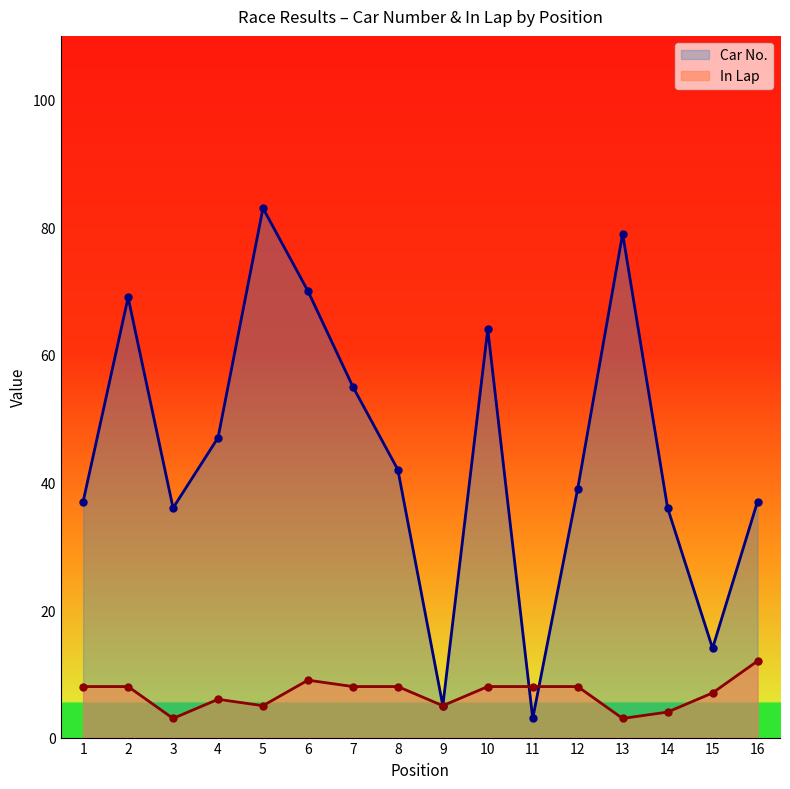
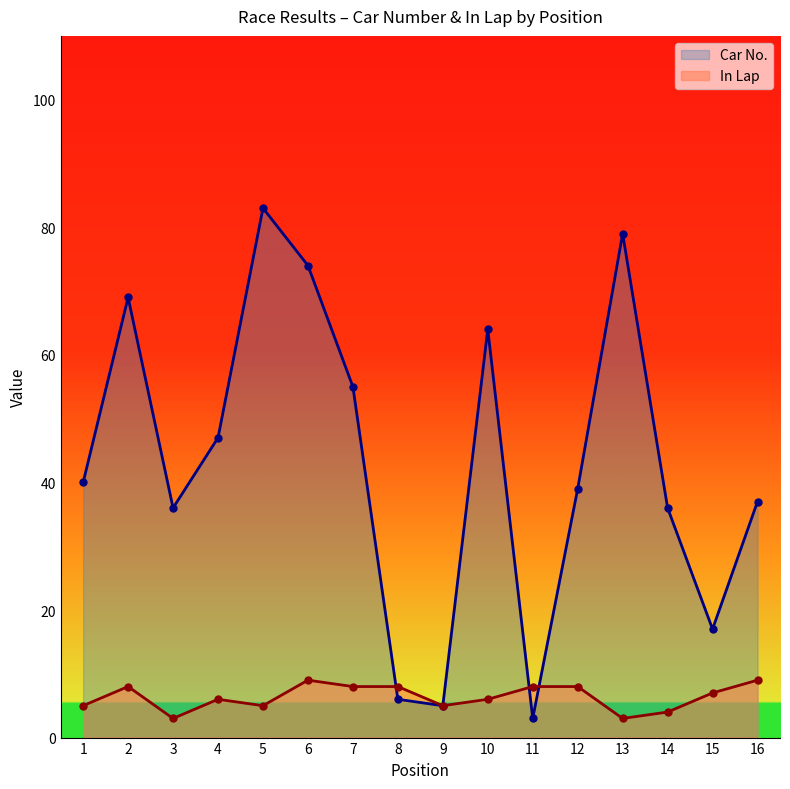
Car No., 1: 37 -> 40
In Lap, 1: 8 -> 5
Car No., 6: 70 -> 74
Car No., 8: 42 -> 6
In Lap, 10: 8 -> 6
Car No., 15: 14 -> 17
In Lap, 16: 12 -> 9
